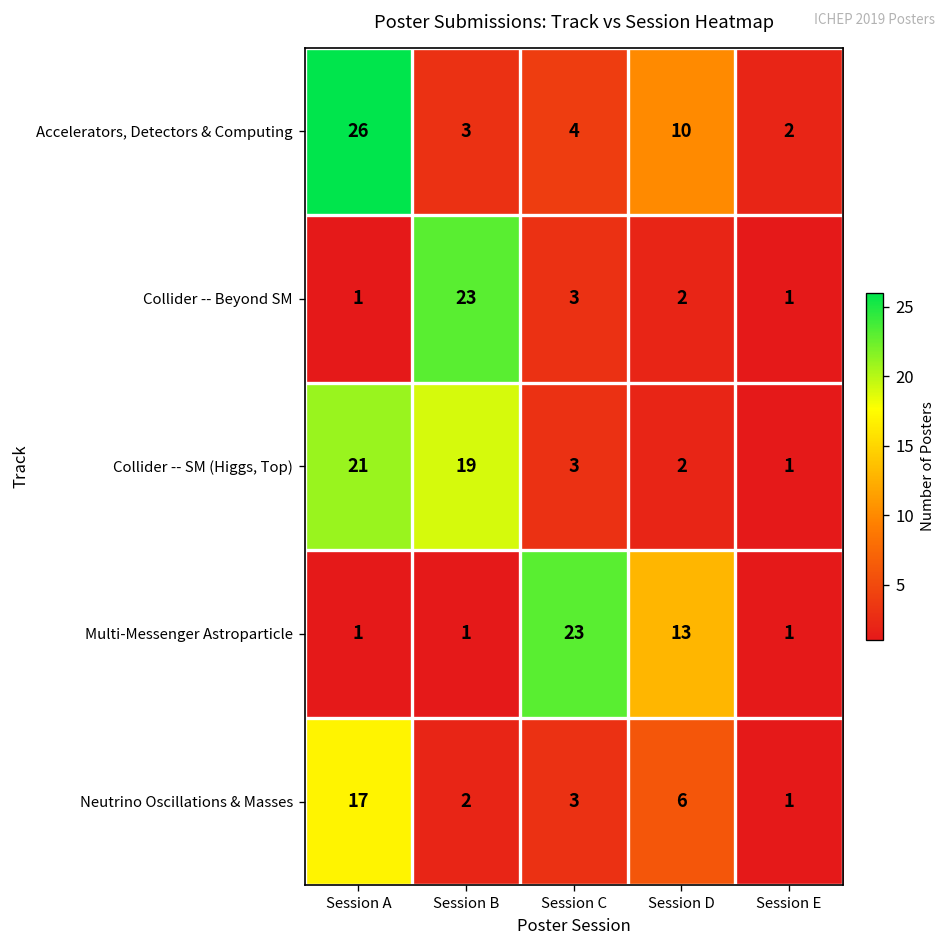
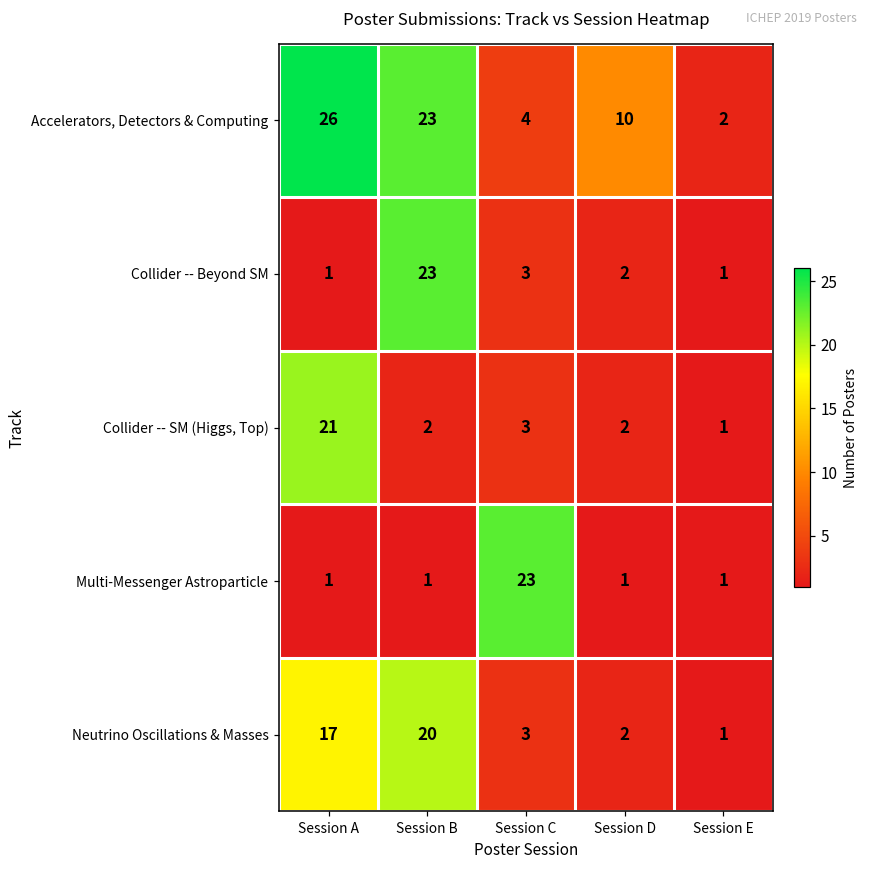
Accelerators, Detectors & Computing, Session B: 3 -> 23
Collider -- SM (Higgs, Top), Session B: 19 -> 2
Multi-Messenger Astroparticle, Session D: 13 -> 1
Neutrino Oscillations & Masses, Session B: 2 -> 20
Neutrino Oscillations & Masses, Session D: 6 -> 2
